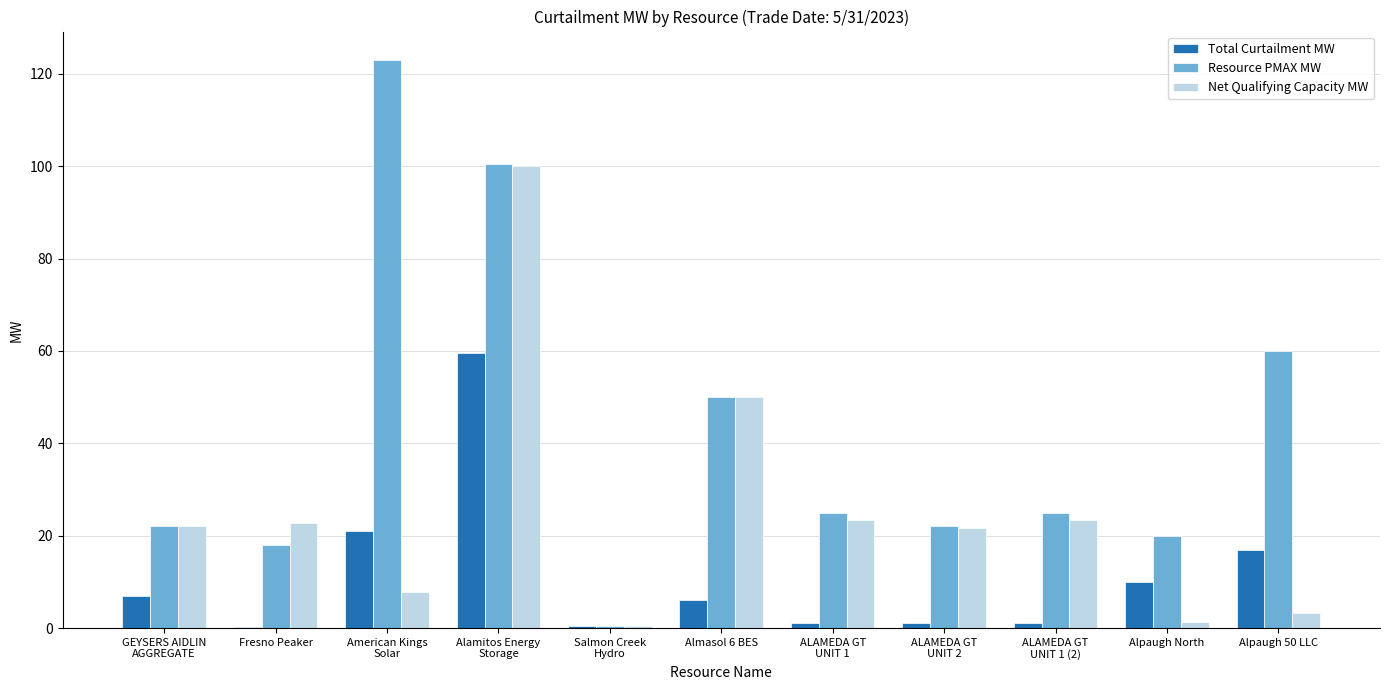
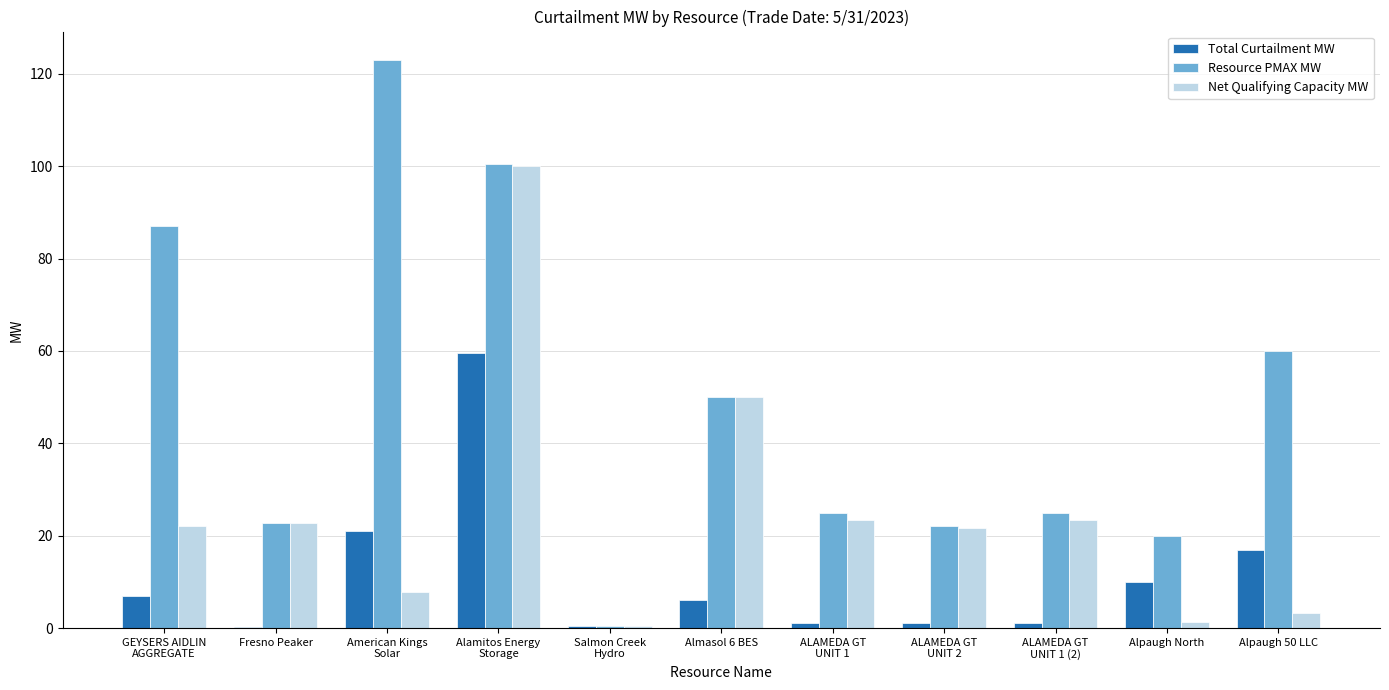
Resource PMAX MW, GEYSERS AIDLIN AGGREGATE: 22 -> 87
Resource PMAX MW, Fresno Peaker: 18 -> 23
